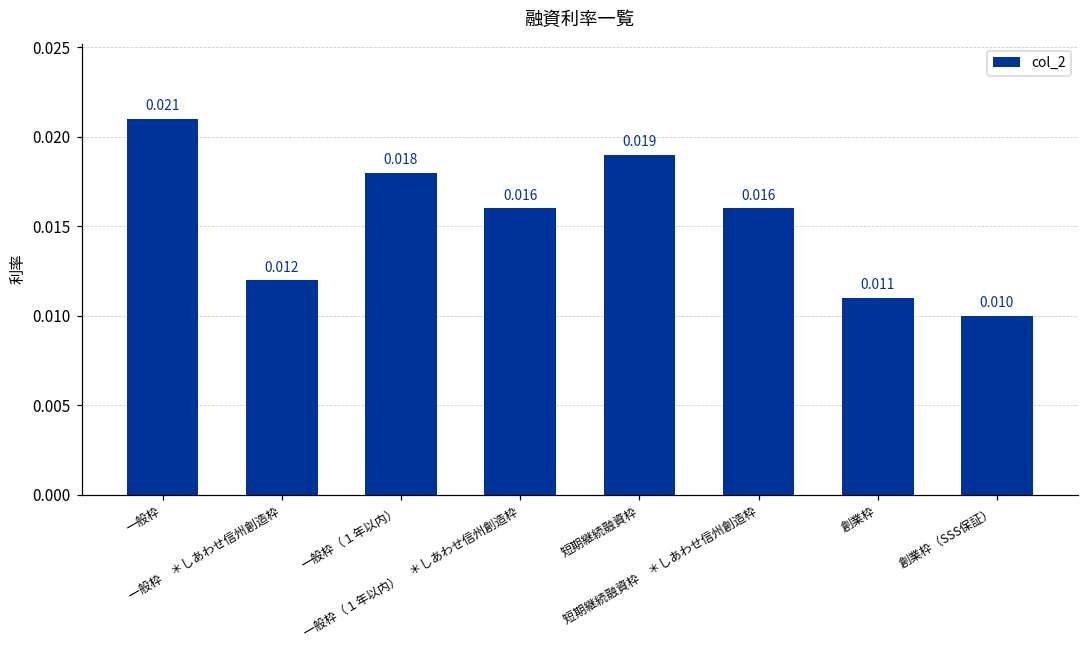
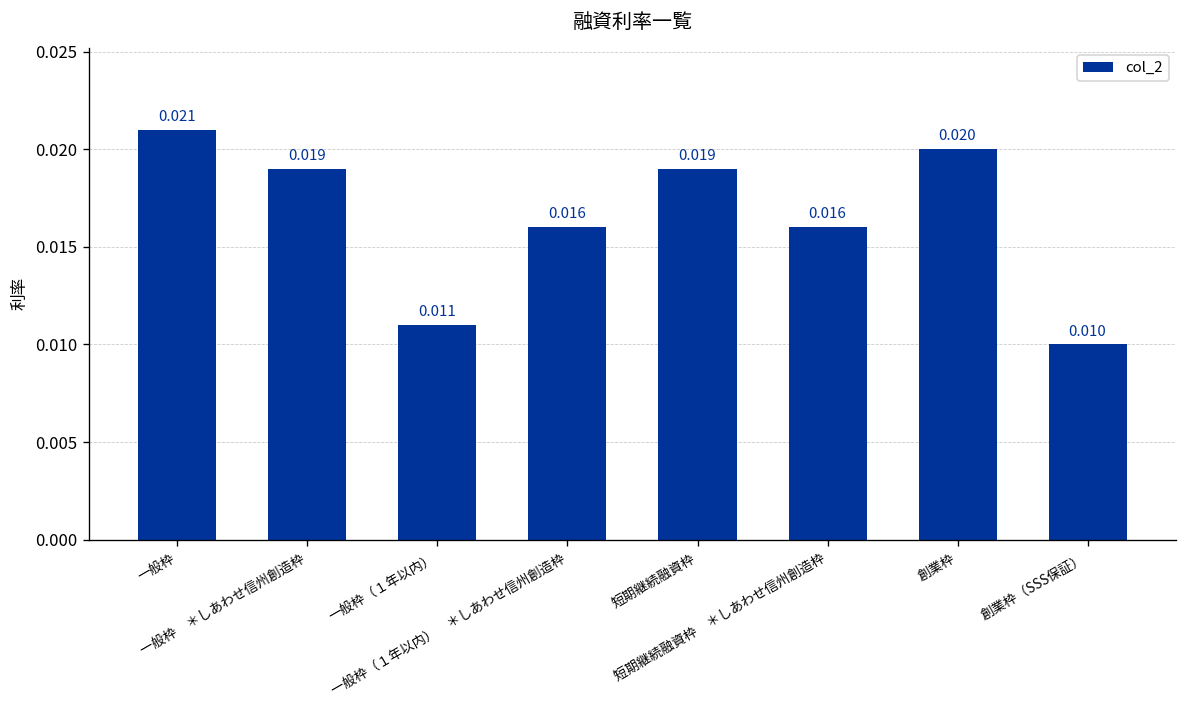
一般枠 ＊しあわせ信州創造枠: 0.012 -> 0.019
一般枠（１年以内）: 0.018 -> 0.011
創業枠: 0.011 -> 0.020
